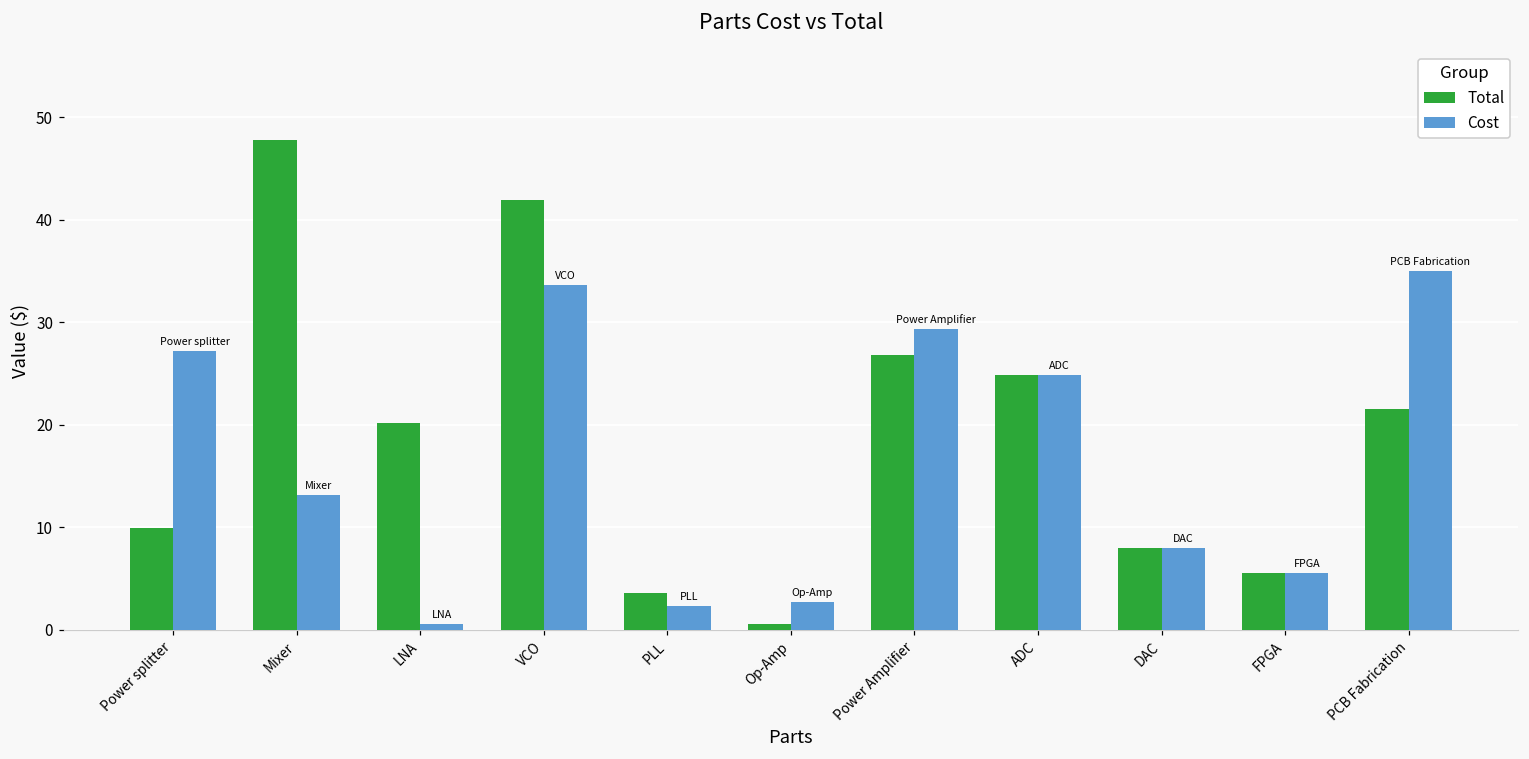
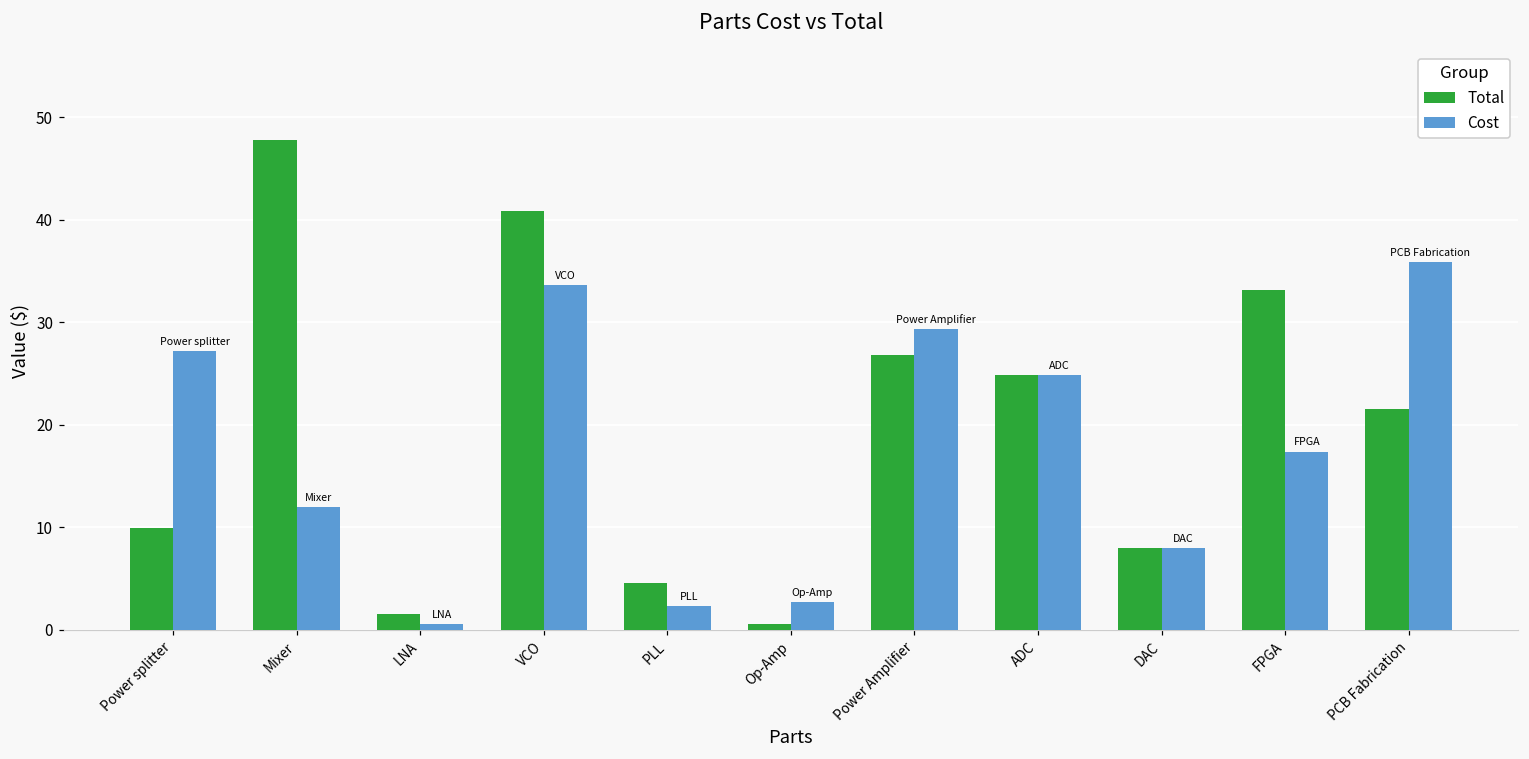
Cost, Mixer: 13 -> 12
Total, LNA: 20 -> 1
Total, VCO: 42 -> 41
Total, PLL: 4 -> 5
Total, FPGA: 6 -> 33
Cost, FPGA: 6 -> 17
Cost, PCB Fabrication: 35 -> 36
